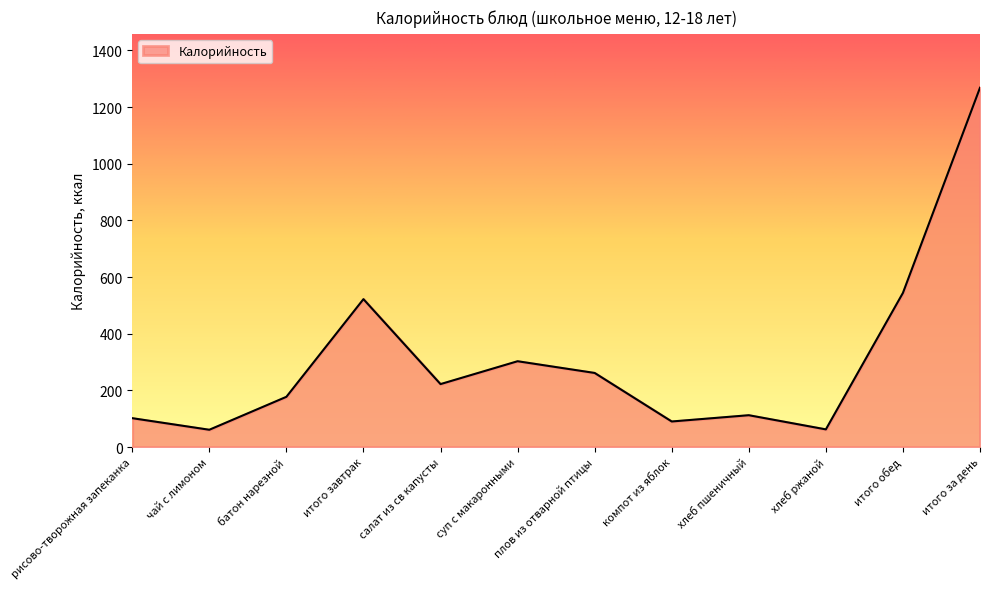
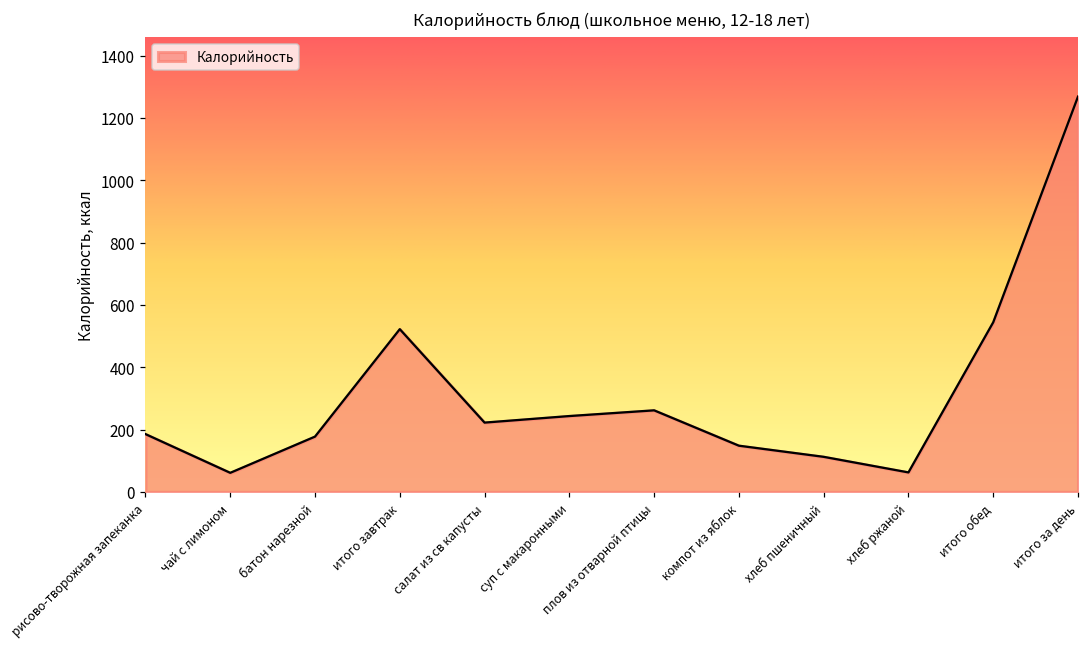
рисово-творожная запеканка: 100 -> 190
суп с макаронными: 300 -> 240
компот из яблок: 90 -> 150
